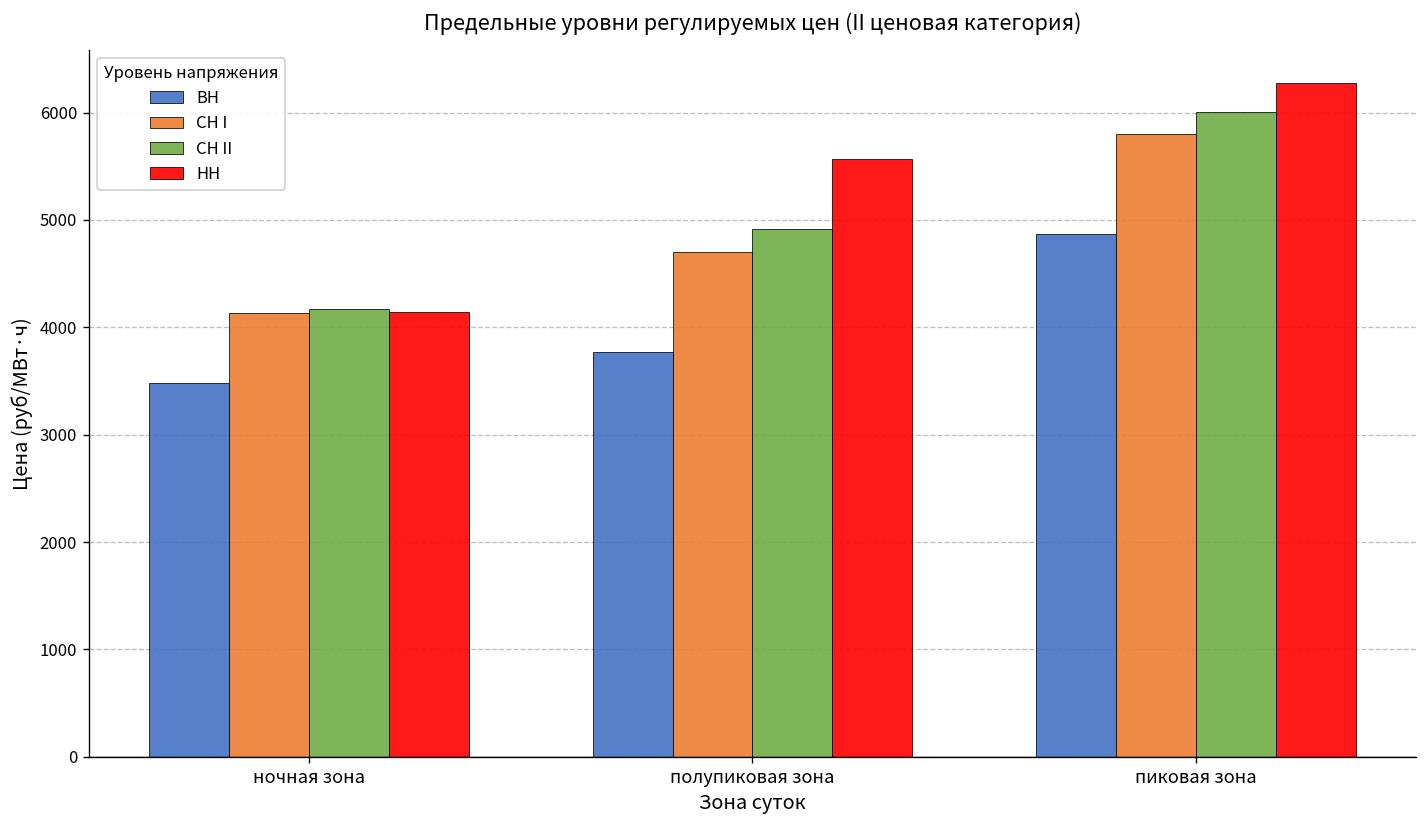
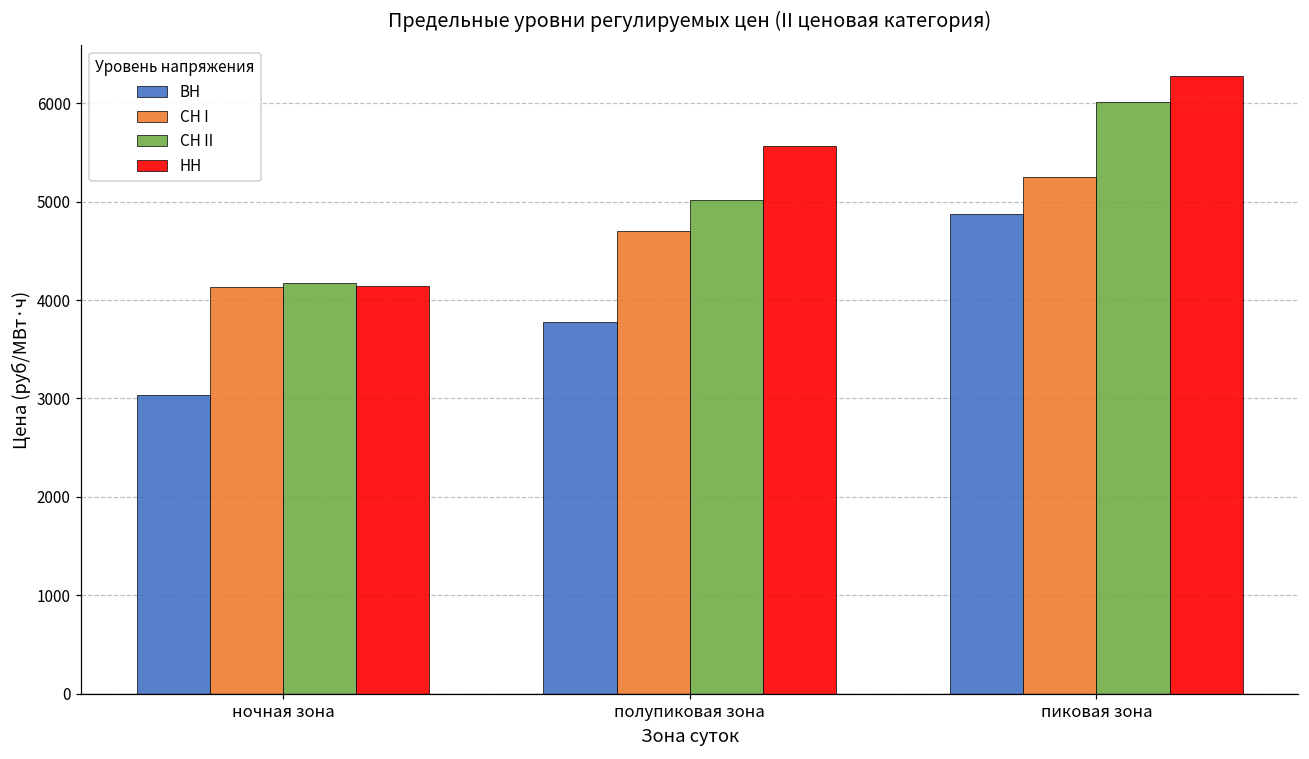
ВН, ночная зона: 3500 -> 3000
СН II, полупиковая зона: 4900 -> 5000
СН I, пиковая зона: 5800 -> 5300
